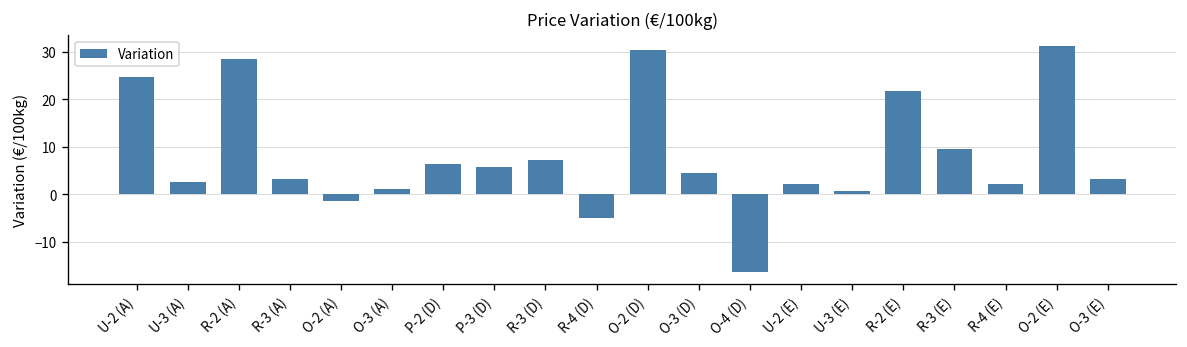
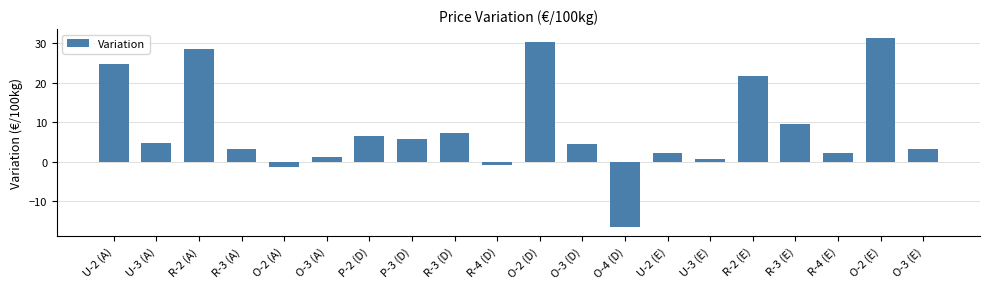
U-3 (A): 3 -> 5
R-4 (D): -5 -> -1
